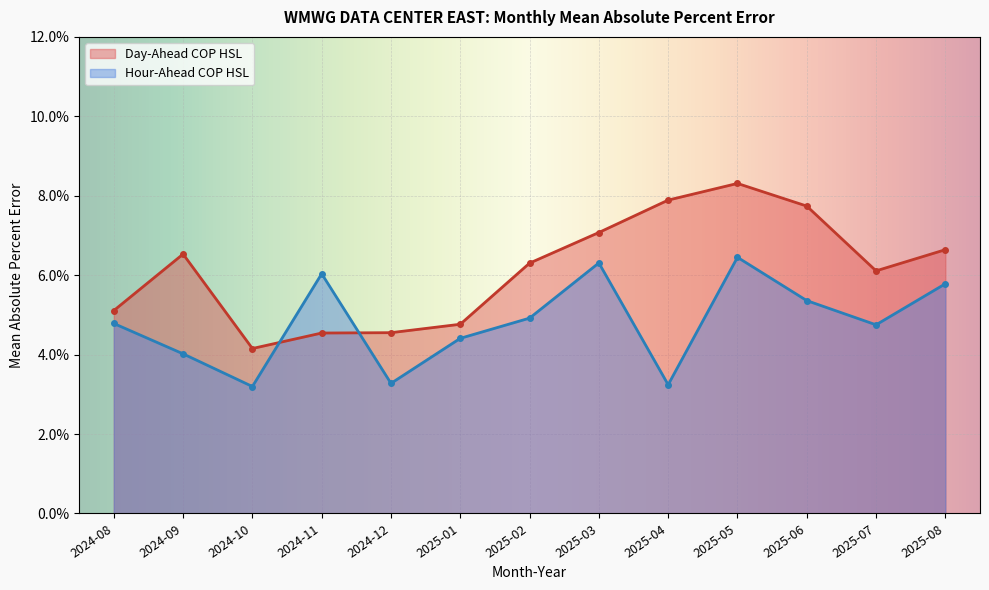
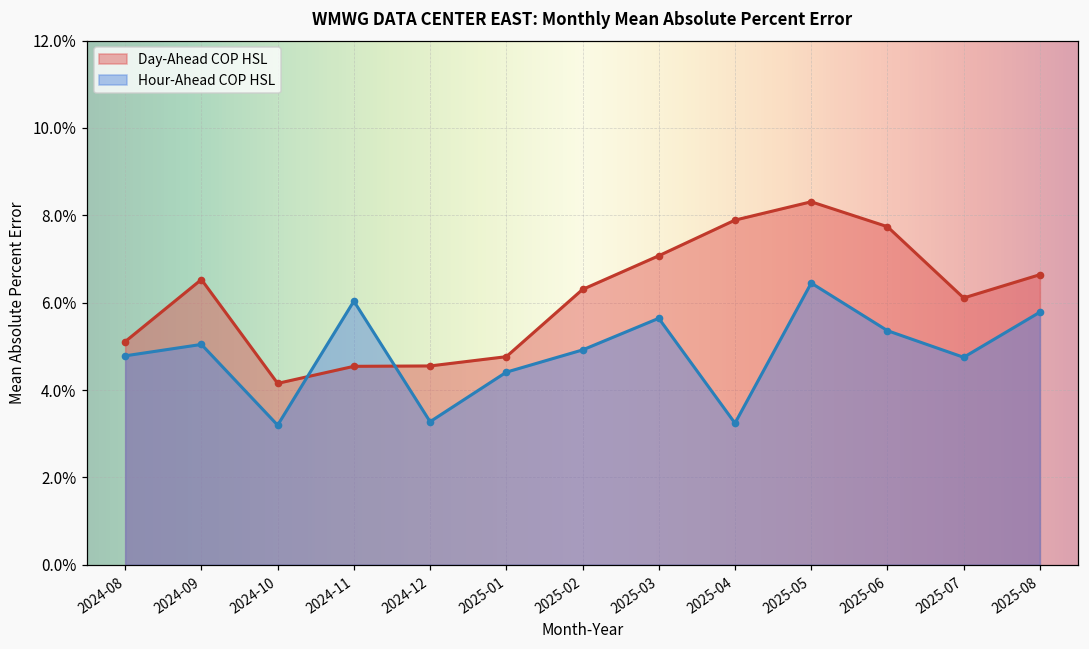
Hour-Ahead COP HSL, 2024-09: 4.0% -> 5.0%
Hour-Ahead COP HSL, 2025-03: 6.3% -> 5.6%
